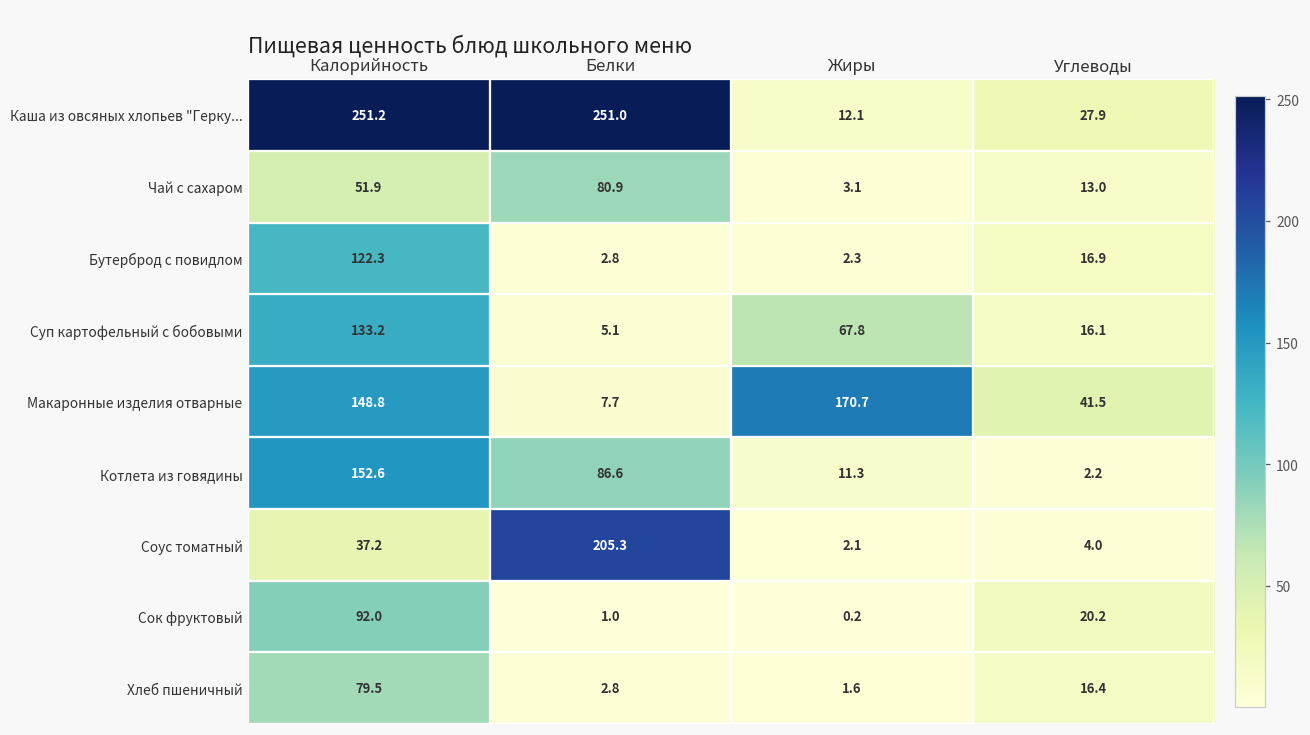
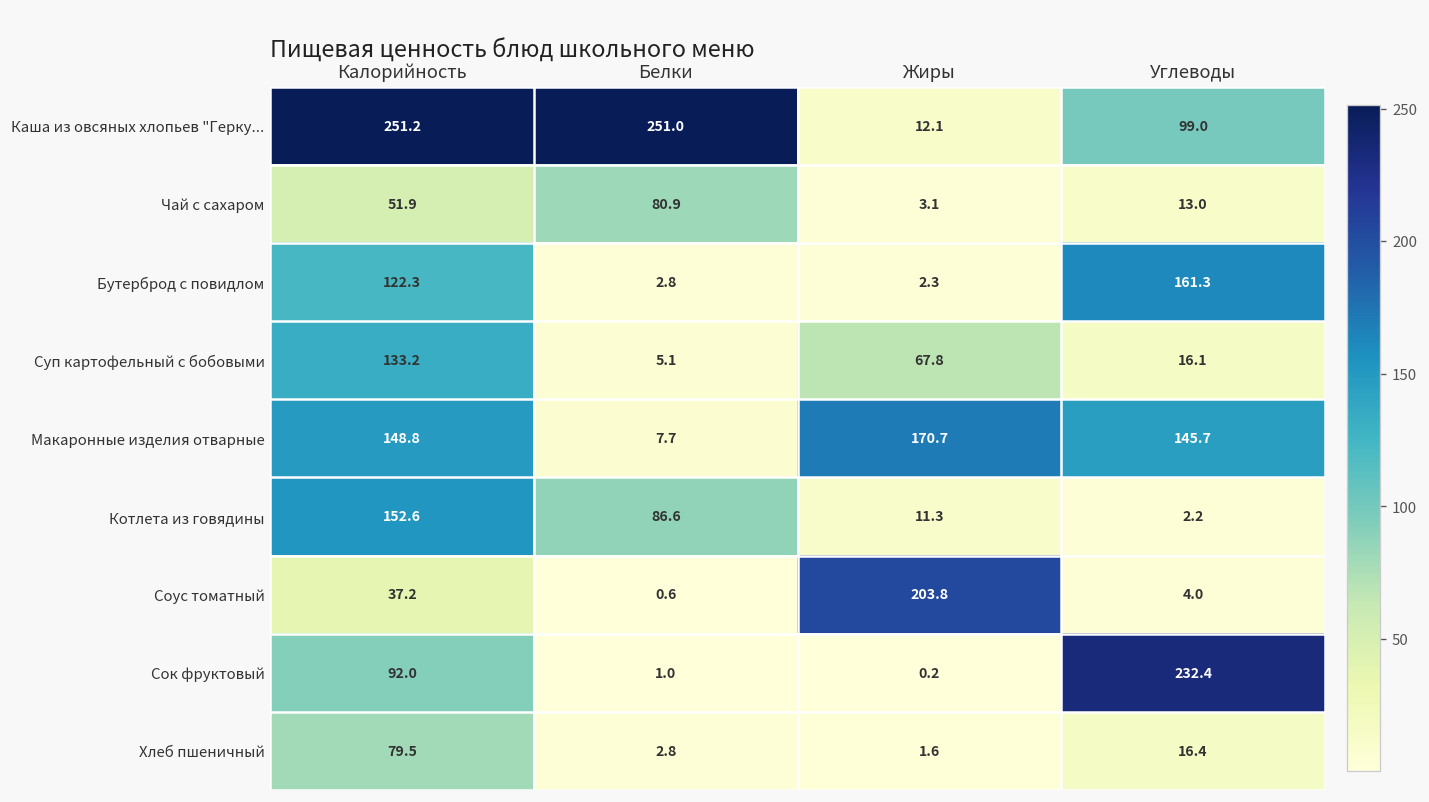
Каша из овсяных хлопьев "Герку..., Углеводы: 27.9 -> 99.0
Бутерброд с повидлом, Углеводы: 16.9 -> 161.3
Макаронные изделия отварные, Углеводы: 41.5 -> 145.7
Соус томатный, Белки: 205.3 -> 0.6
Соус томатный, Жиры: 2.1 -> 203.8
Сок фруктовый, Углеводы: 20.2 -> 232.4
